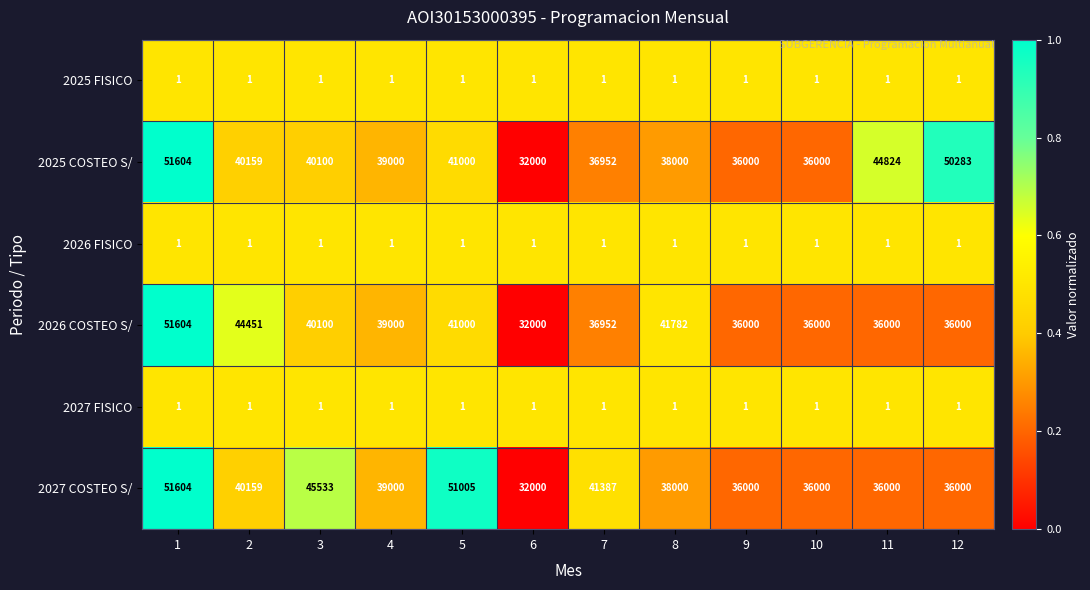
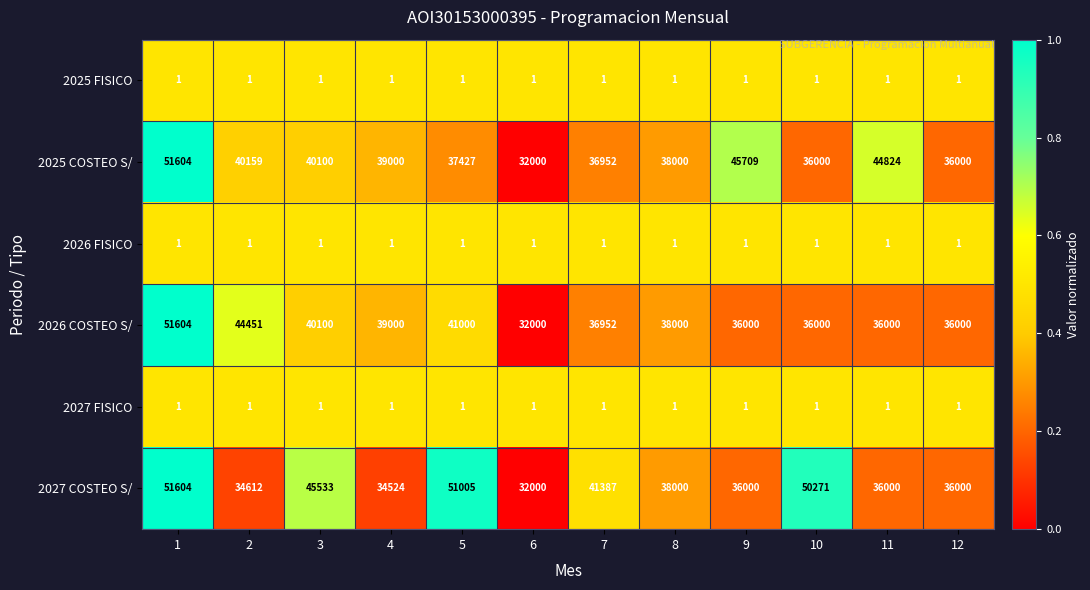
2025 COSTEO S/, 5: 41000 -> 37427
2025 COSTEO S/, 9: 36000 -> 45709
2025 COSTEO S/, 12: 50283 -> 36000
2026 COSTEO S/, 8: 41782 -> 38000
2027 COSTEO S/, 2: 40159 -> 34612
2027 COSTEO S/, 4: 39000 -> 34524
2027 COSTEO S/, 10: 36000 -> 50271
